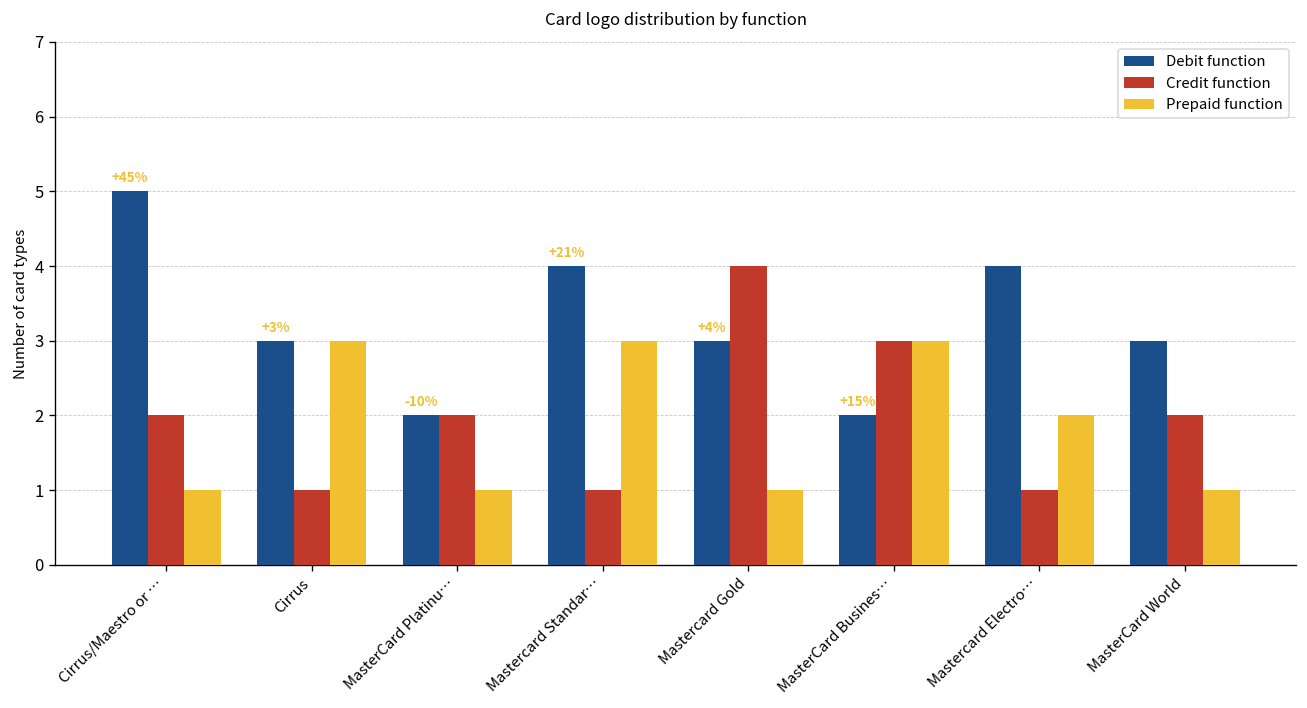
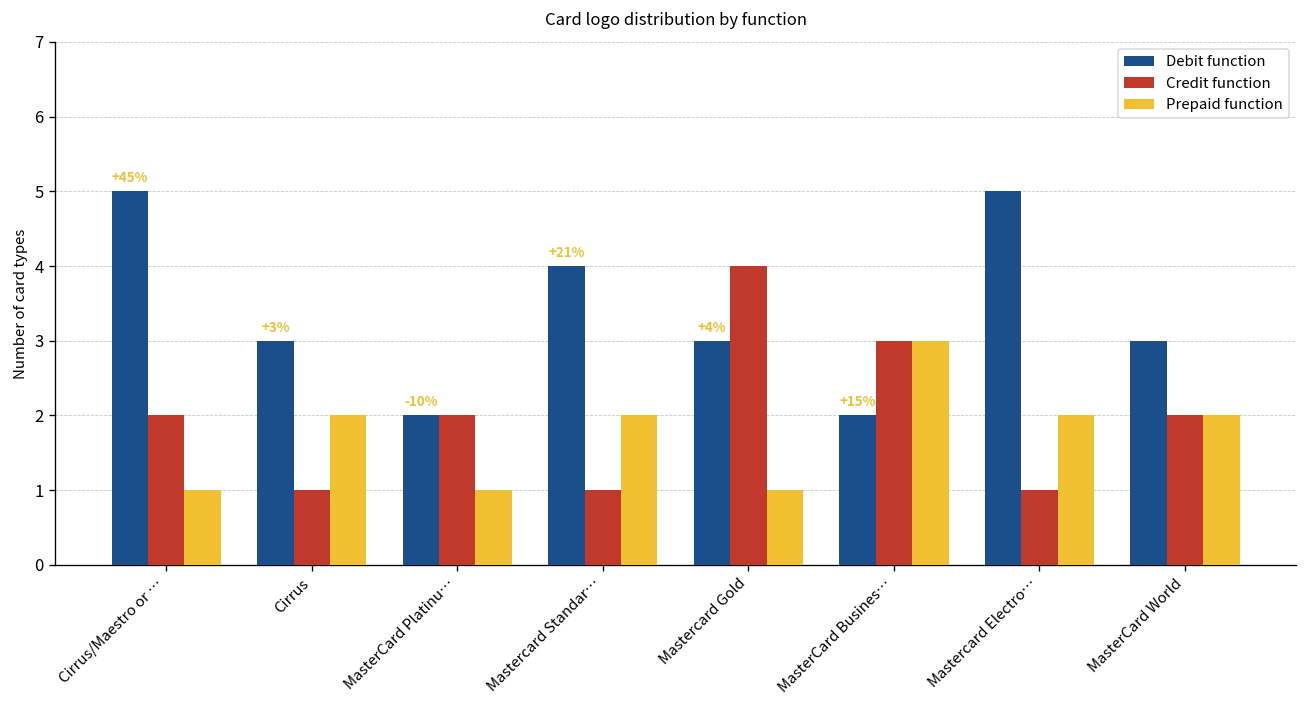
Prepaid function, Cirrus: 3 -> 2
Prepaid function, Mastercard Standar…: 3 -> 2
Debit function, Mastercard Electro…: 4 -> 5
Prepaid function, MasterCard World: 1 -> 2
